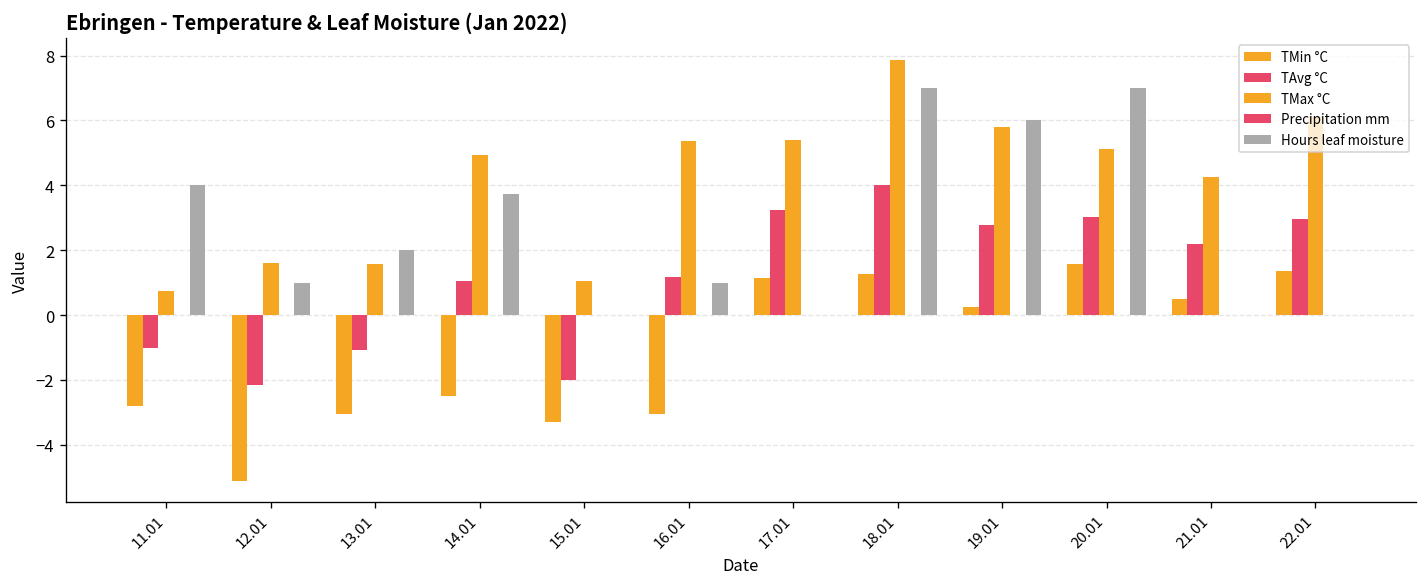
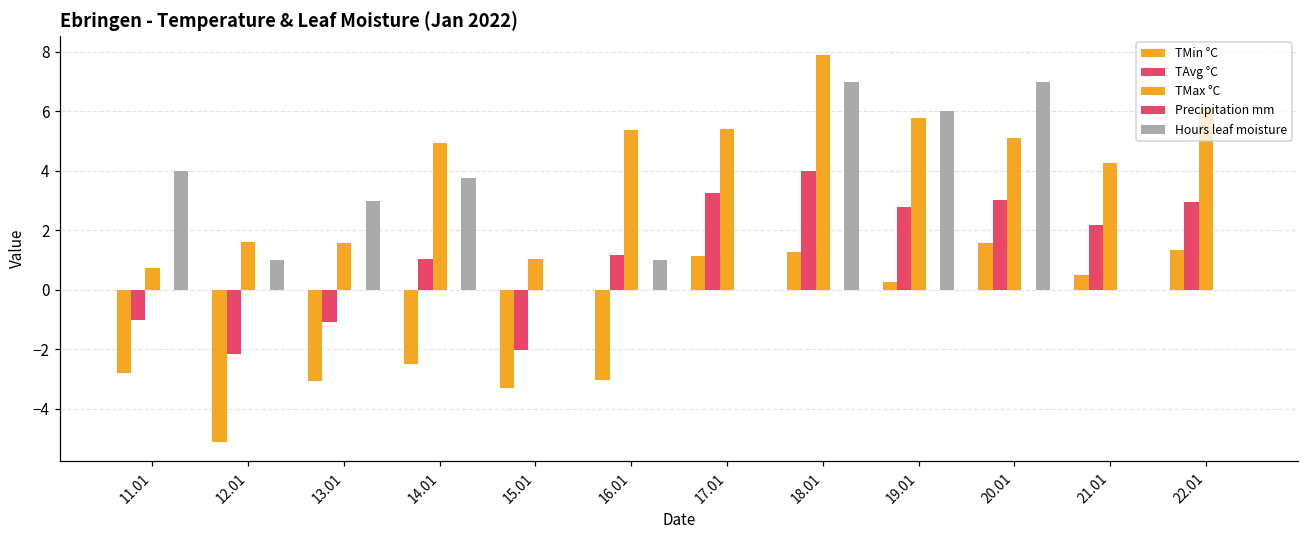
Hours leaf moisture, 13.01: 2 -> 3
